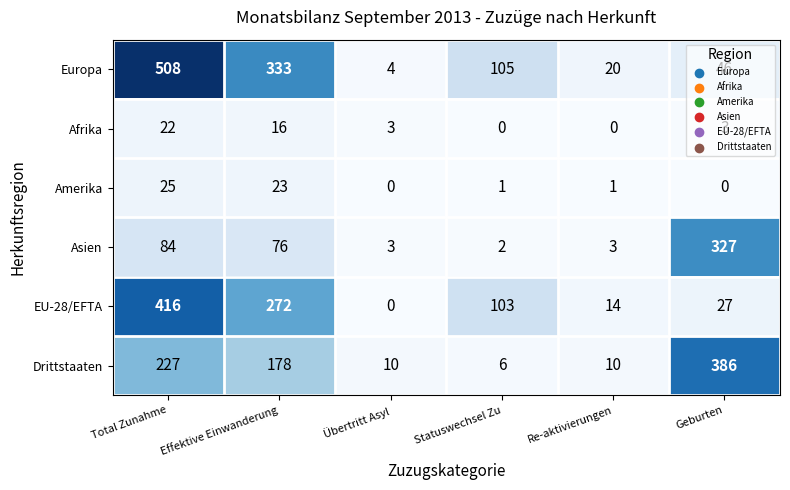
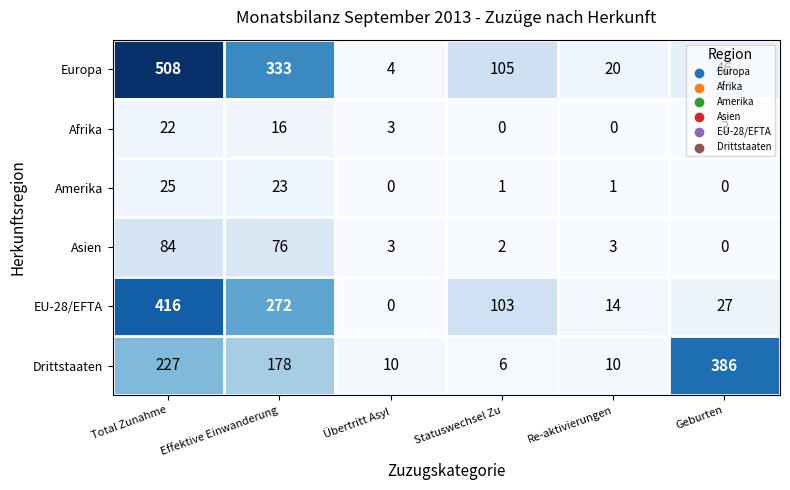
Asien, Geburten: 327 -> 0
